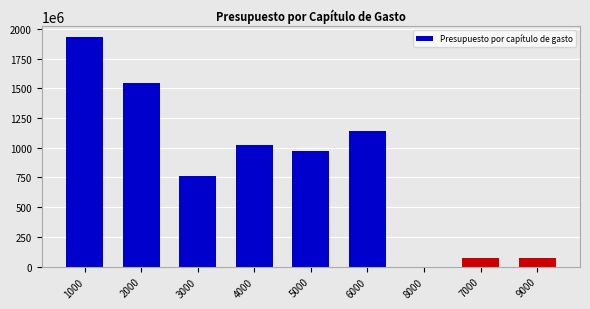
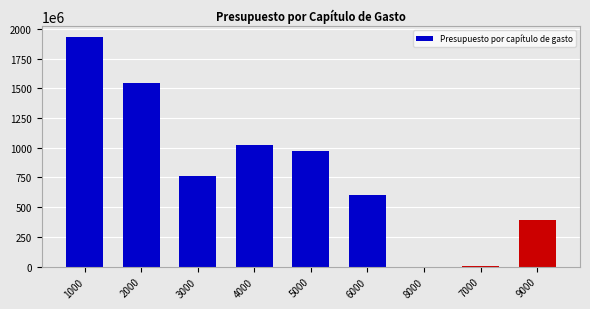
6000: 1140000000 -> 600000000
7000: 80000000 -> 0
9000: 70000000 -> 390000000
